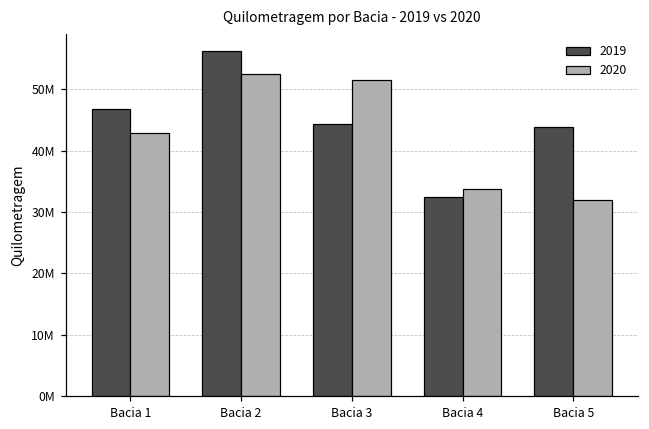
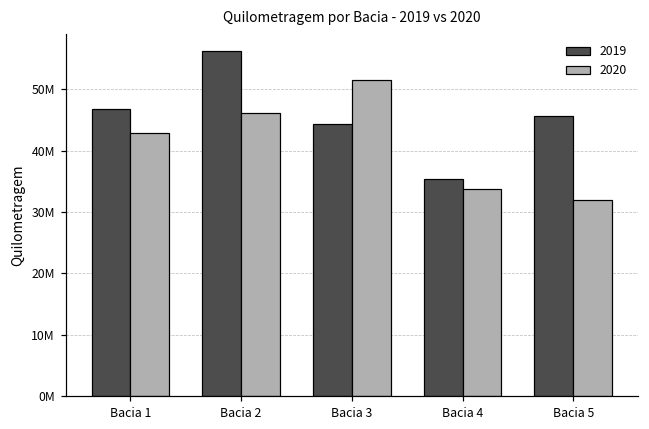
2020, Bacia 2: 53000000 -> 46000000
2019, Bacia 4: 32000000 -> 35000000
2019, Bacia 5: 44000000 -> 46000000
